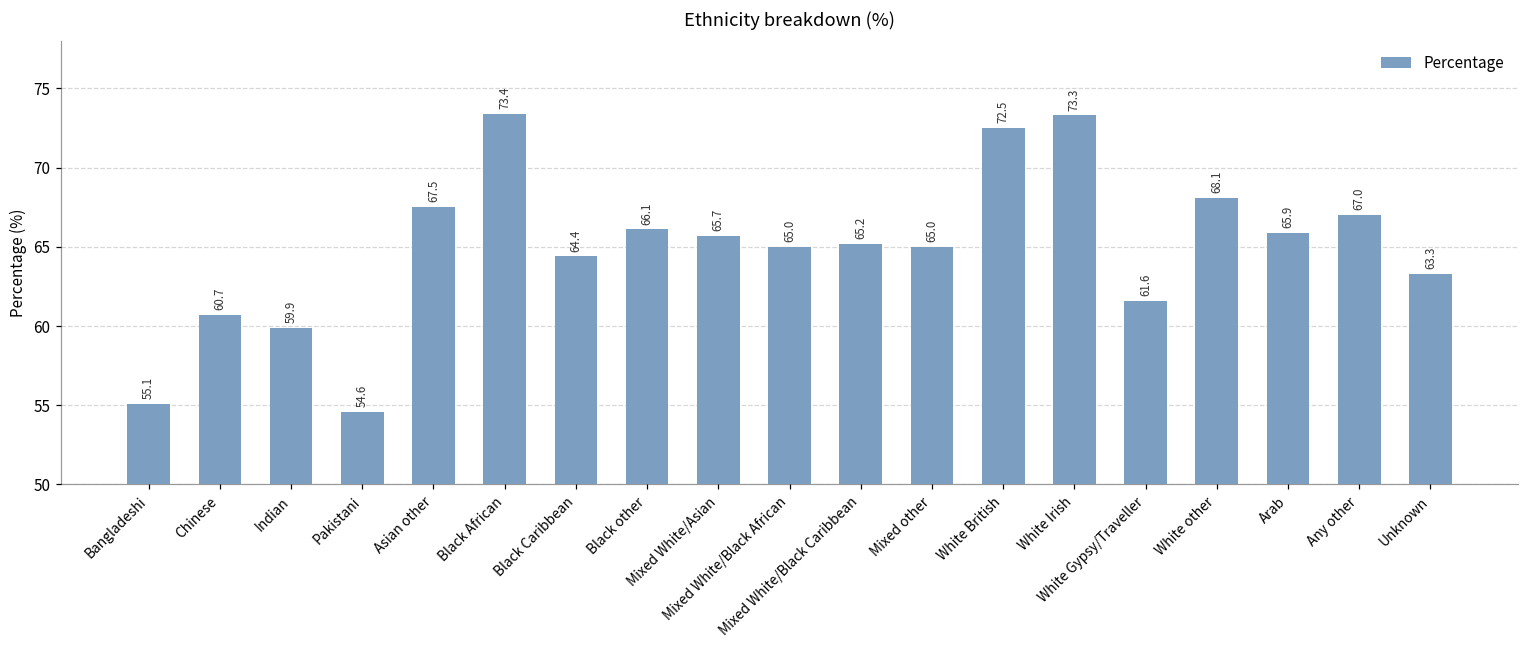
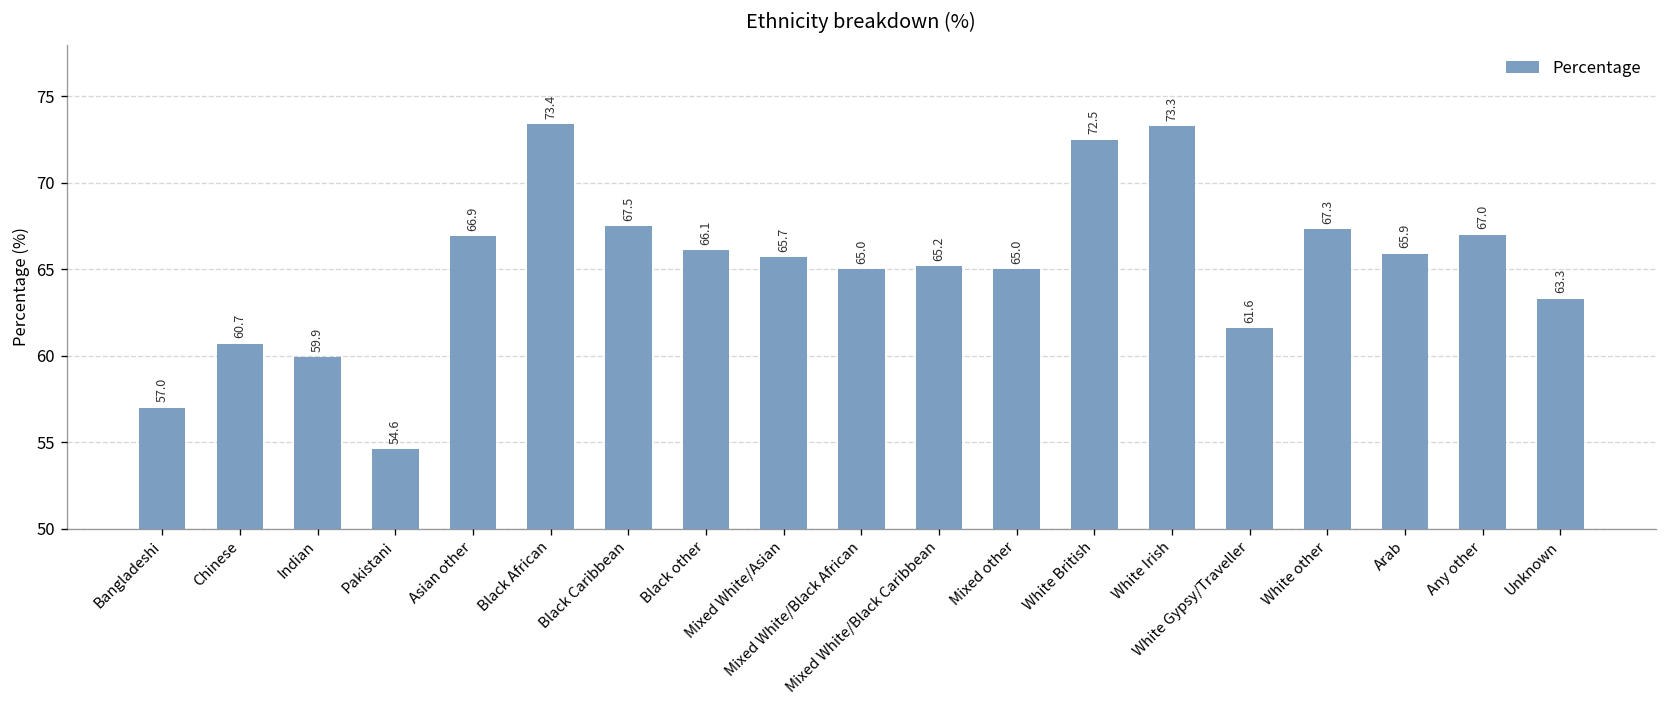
Bangladeshi: 55.1 -> 57.0
Asian other: 67.5 -> 66.9
Black Caribbean: 64.4 -> 67.5
White other: 68.1 -> 67.3
